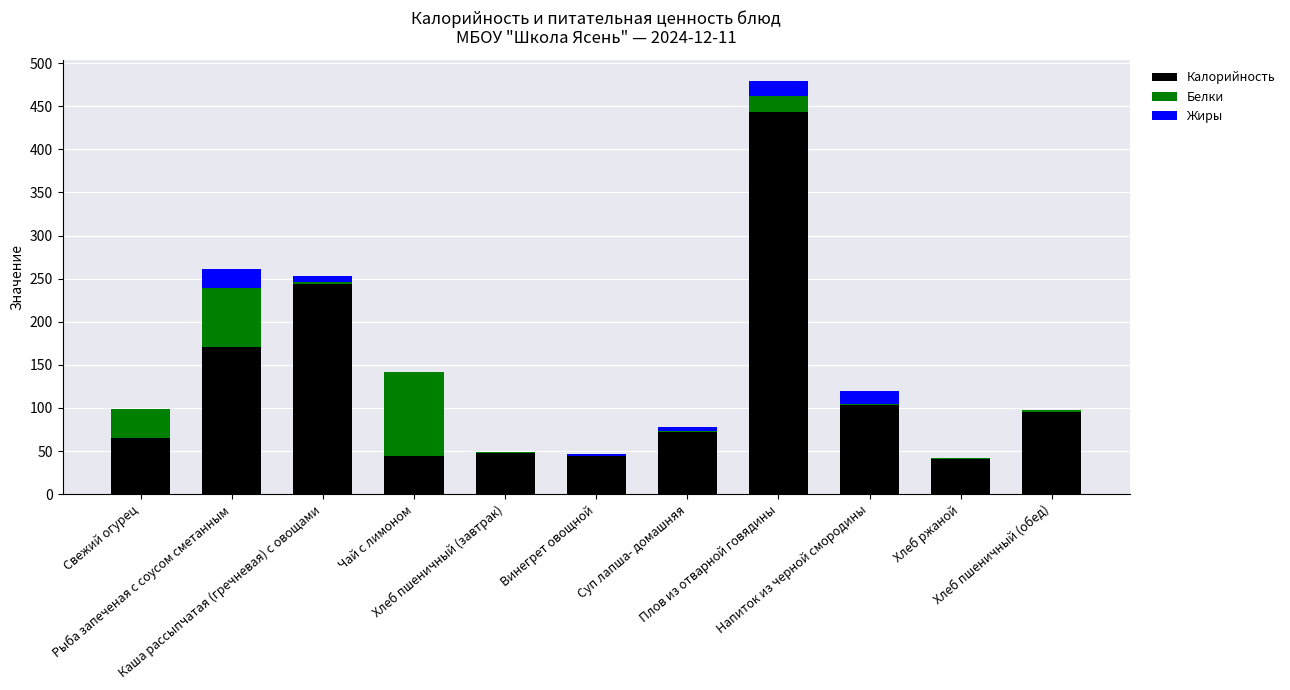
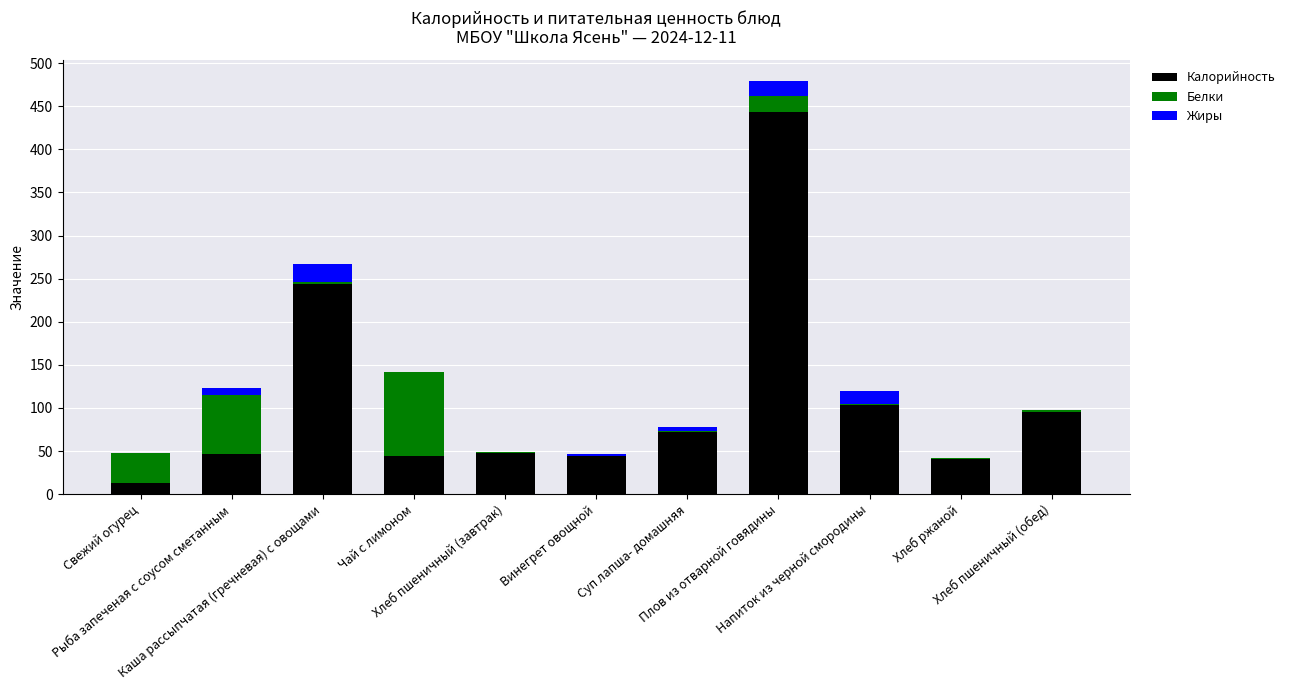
Калорийность, Свежий огурец: 60 -> 10
Калорийность, Рыба запеченая с соусом сметанным: 170 -> 50
Жиры, Рыба запеченая с соусом сметанным: 20 -> 10
Жиры, Каша рассыпчатая (гречневая) с овощами: 10 -> 20
